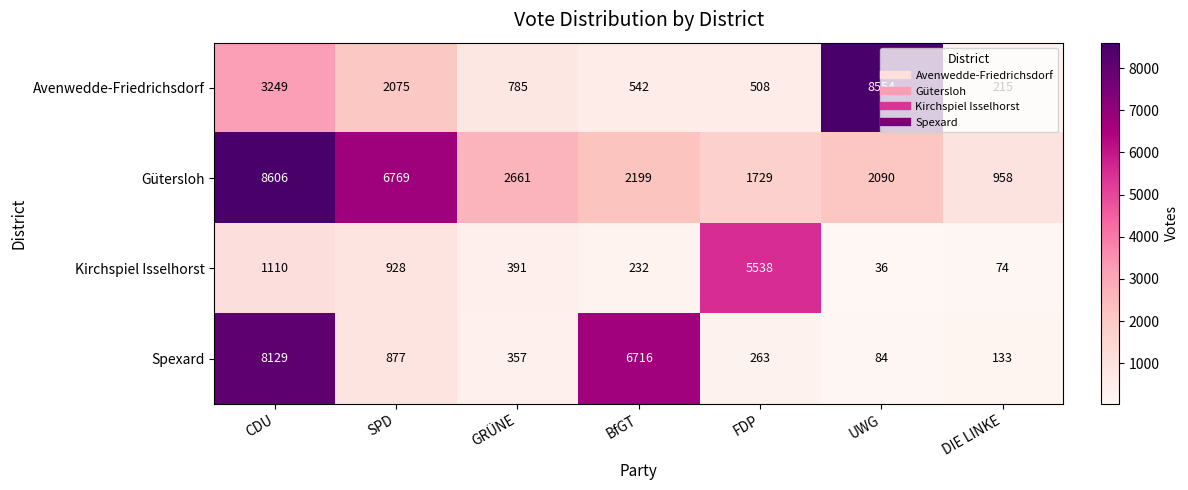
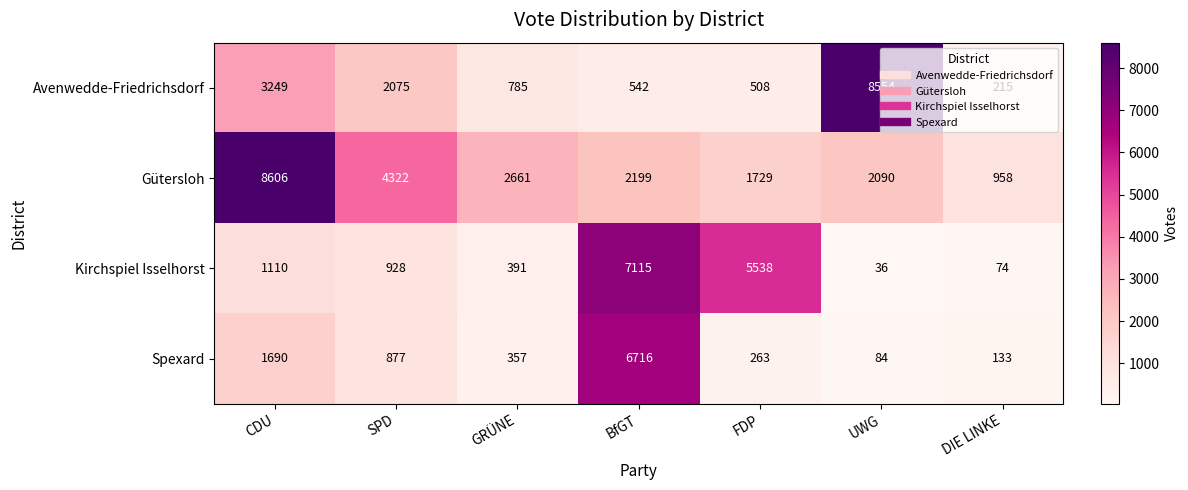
Gütersloh, SPD: 6769 -> 4322
Kirchspiel Isselhorst, BfGT: 232 -> 7115
Spexard, CDU: 8129 -> 1690
